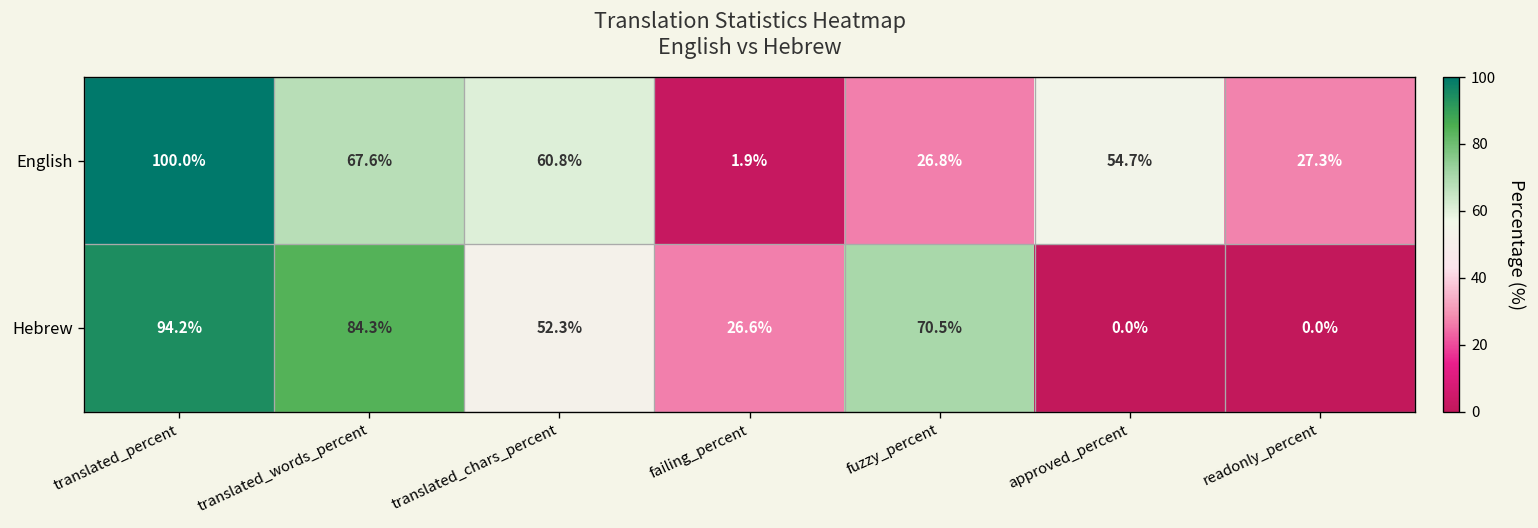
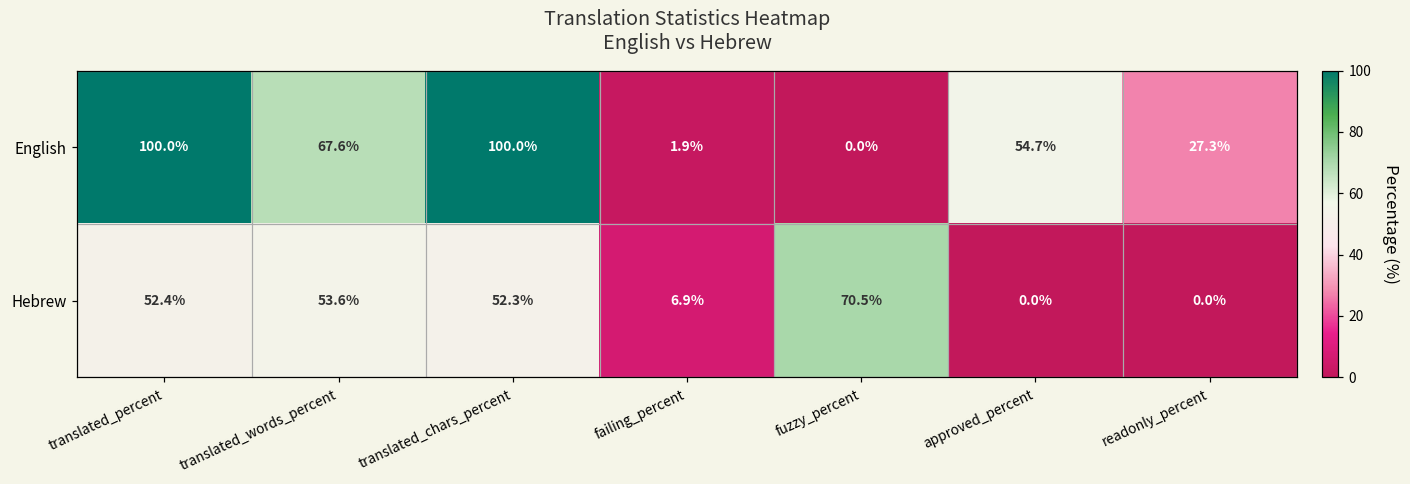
English, translated_chars_percent: 60.8% -> 100.0%
English, fuzzy_percent: 26.8% -> 0.0%
Hebrew, translated_percent: 94.2% -> 52.4%
Hebrew, translated_words_percent: 84.3% -> 53.6%
Hebrew, failing_percent: 26.6% -> 6.9%
